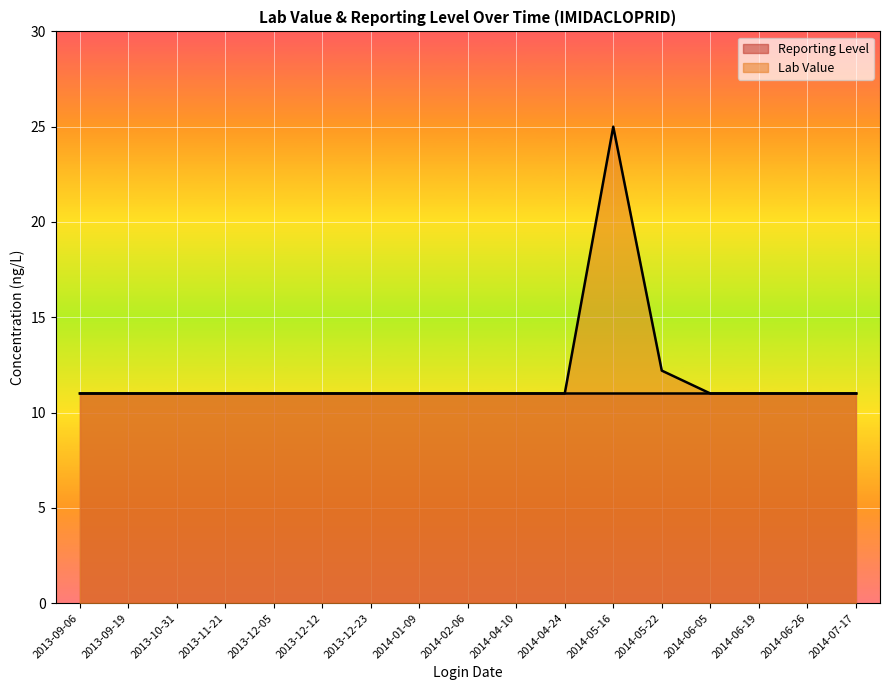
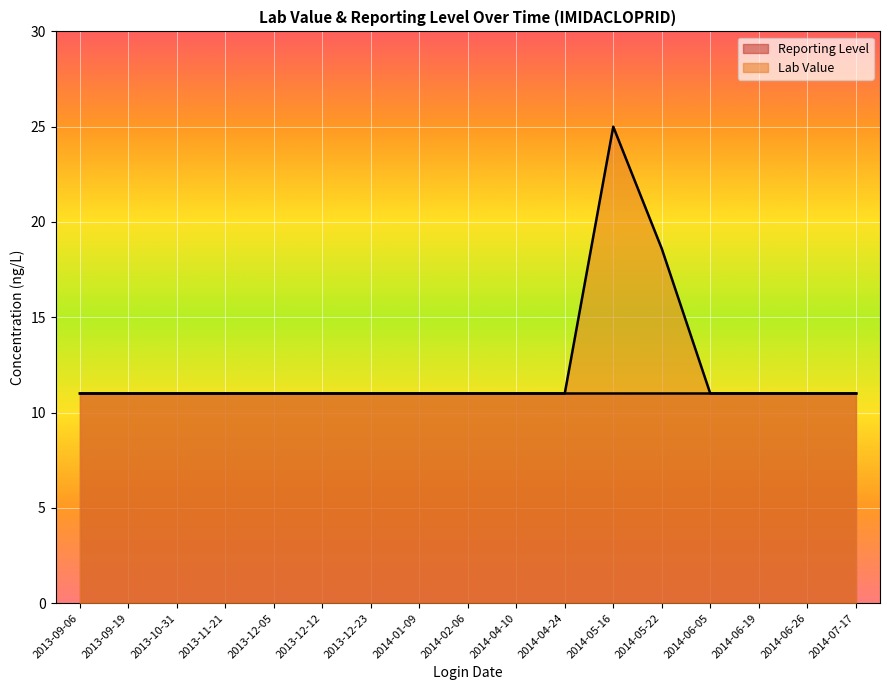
Lab Value, 2014-05-22: 12.2 -> 18.6
